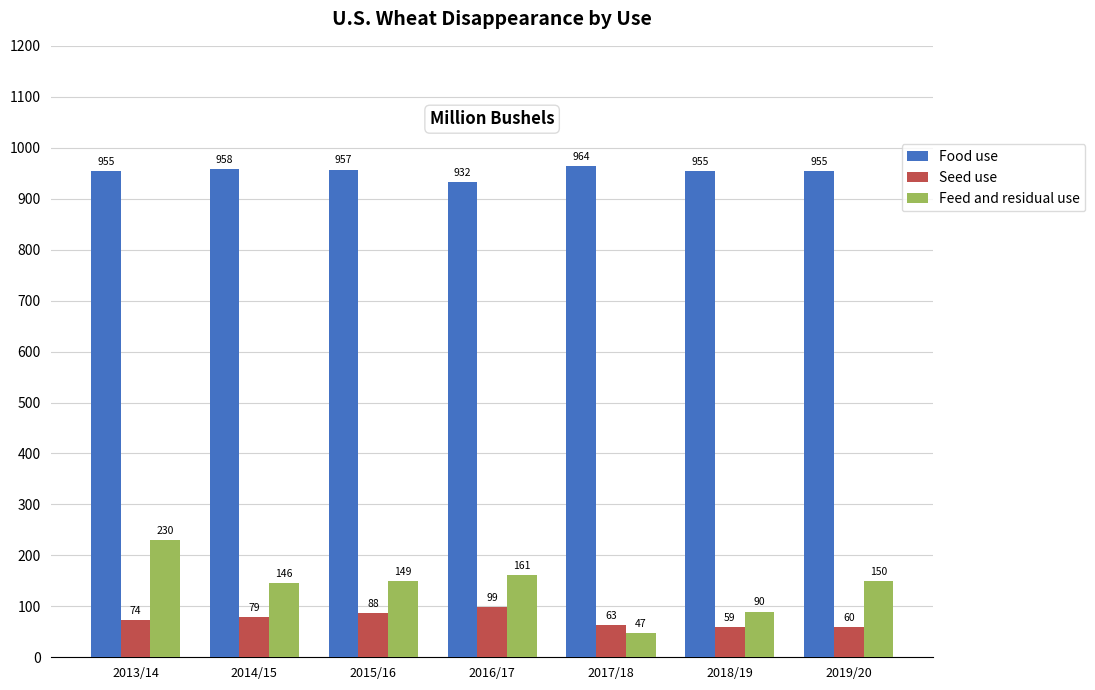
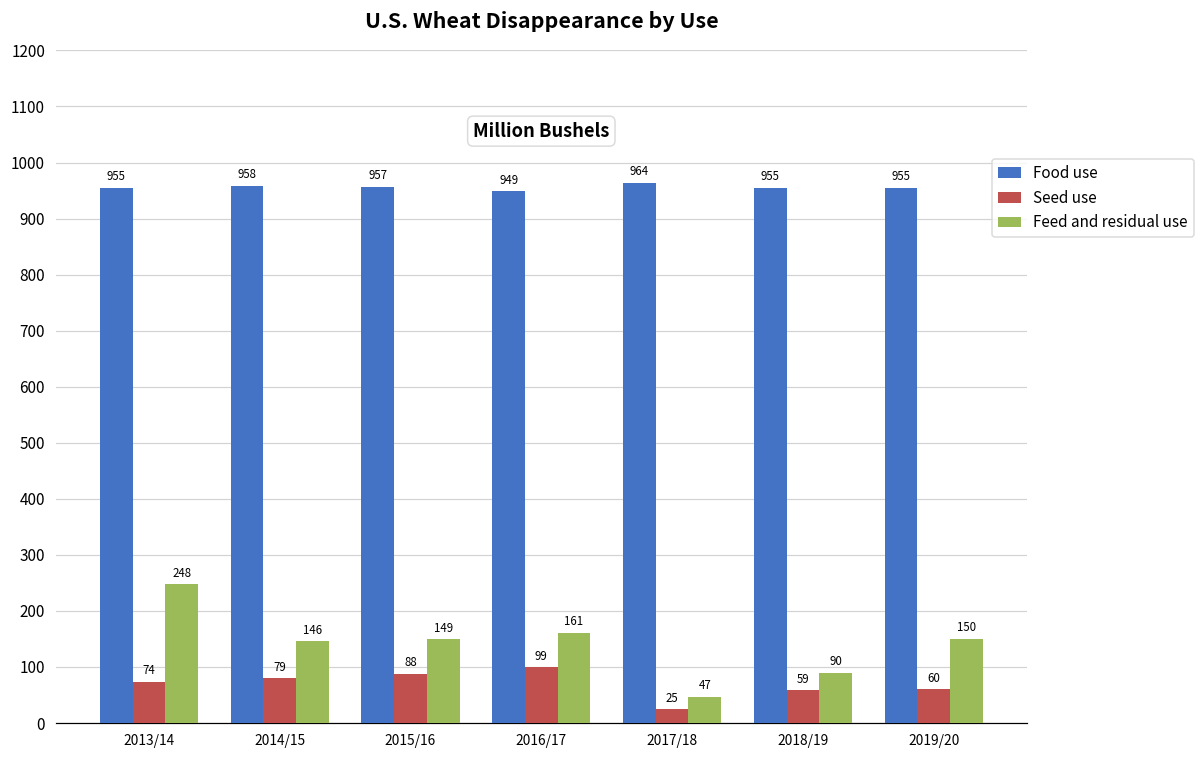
Feed and residual use, 2013/14: 230 -> 248
Food use, 2016/17: 932 -> 949
Seed use, 2017/18: 63 -> 25
